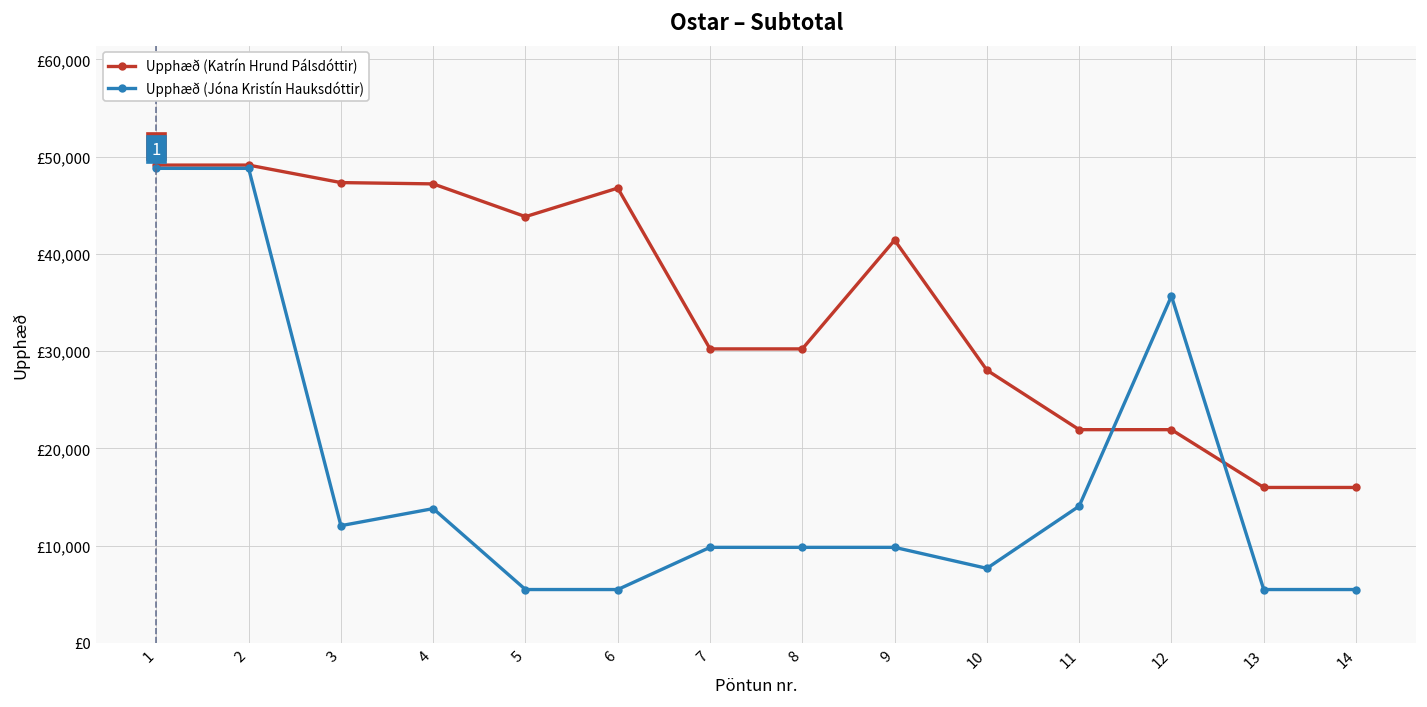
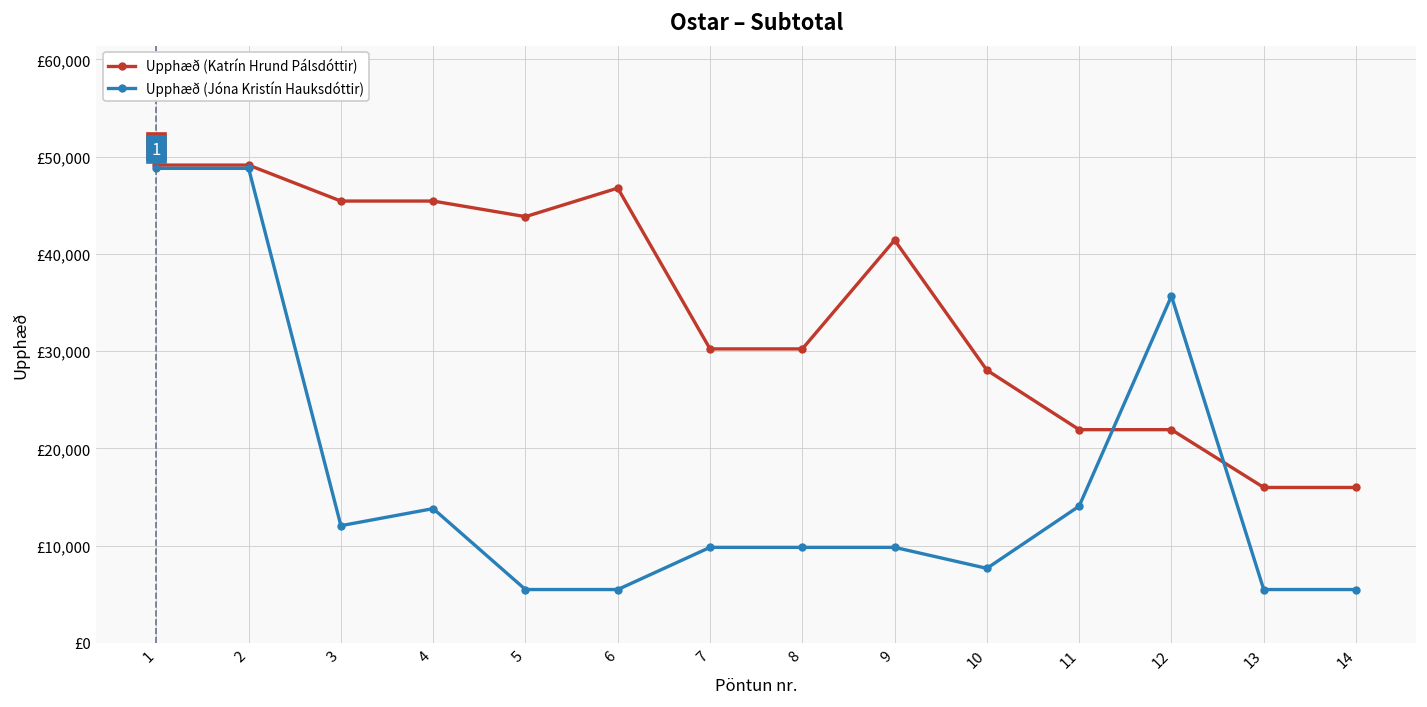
Upphæð (Katrín Hrund Pálsdóttir), 3: £47,000 -> £45,000
Upphæð (Katrín Hrund Pálsdóttir), 4: £47,000 -> £45,000
